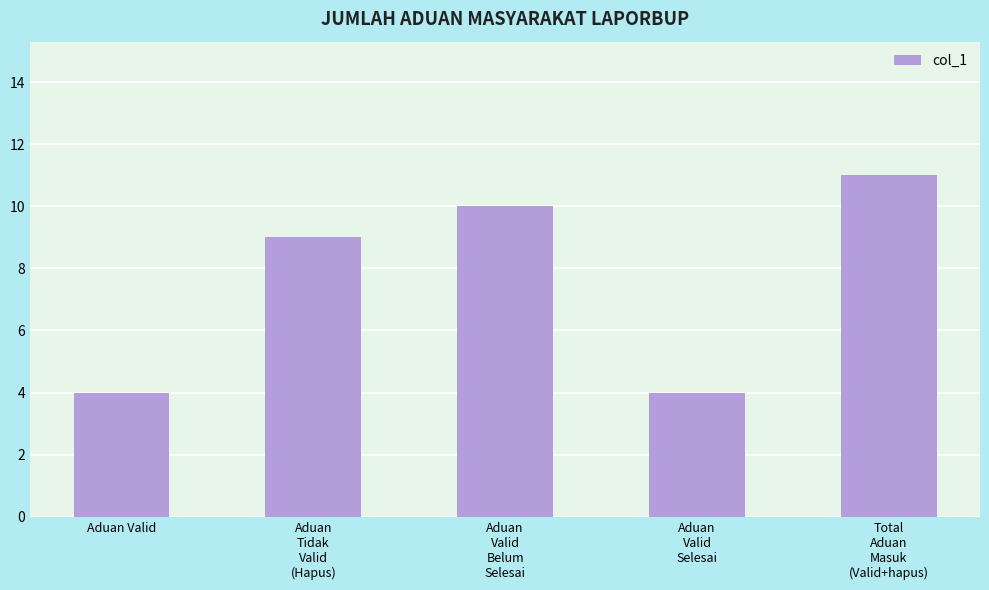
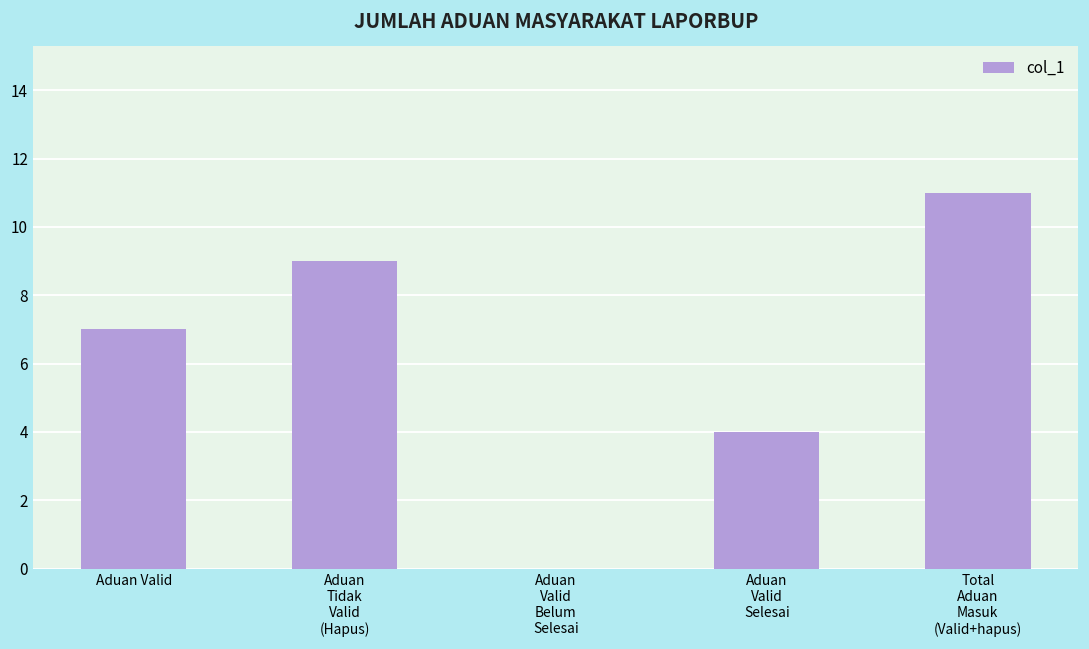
Aduan Valid: 4 -> 7
Aduan Valid Belum Selesai: 10 -> 0
